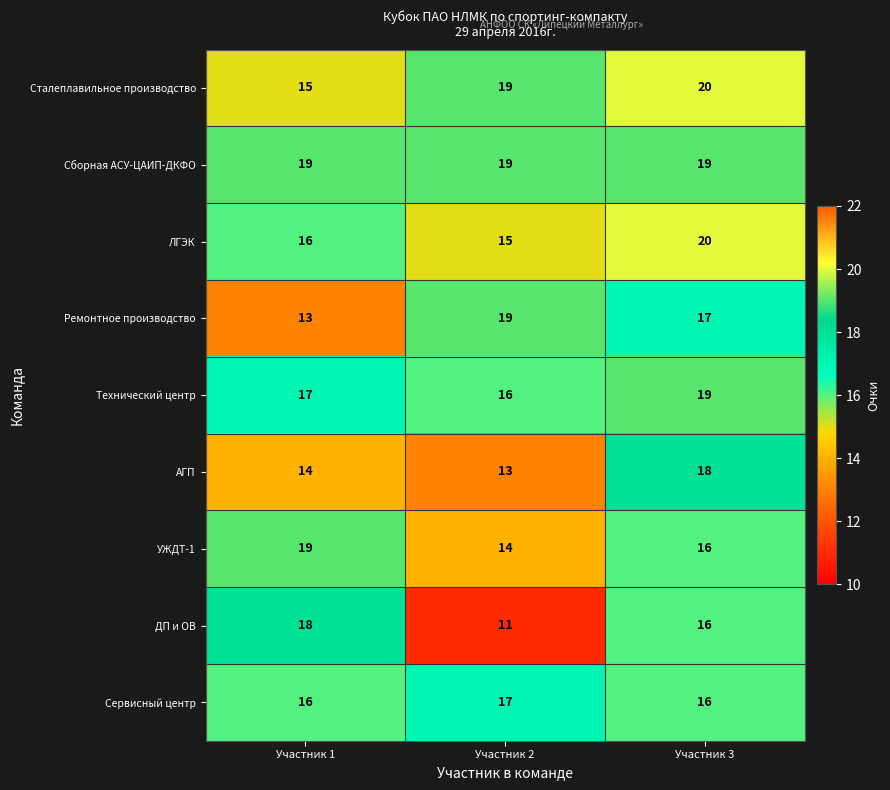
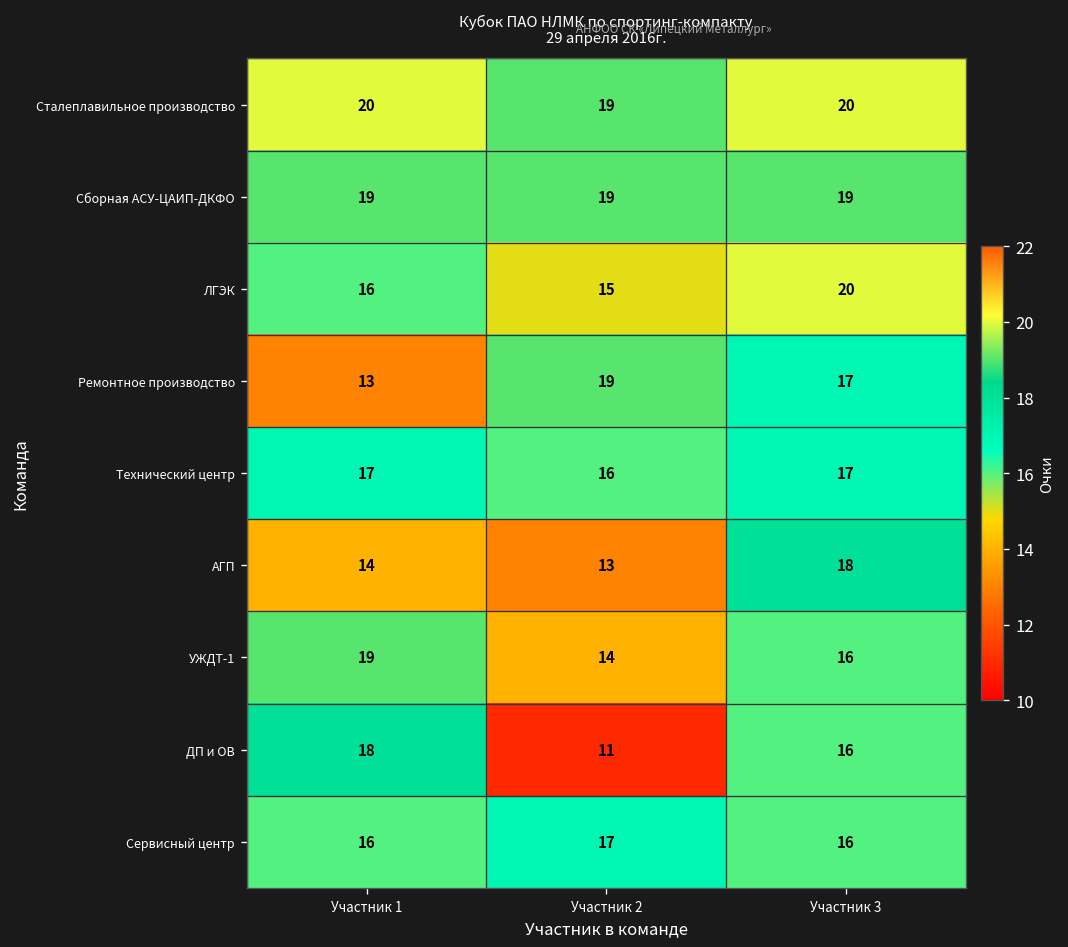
Сталеплавильное производство, Участник 1: 15 -> 20
Технический центр, Участник 3: 19 -> 17
